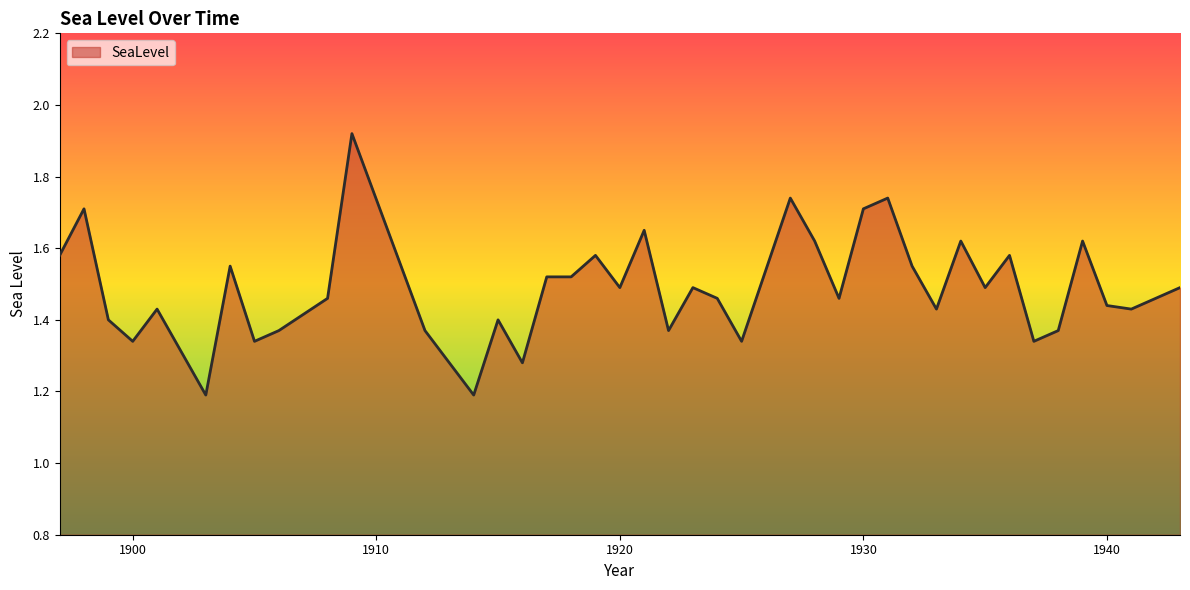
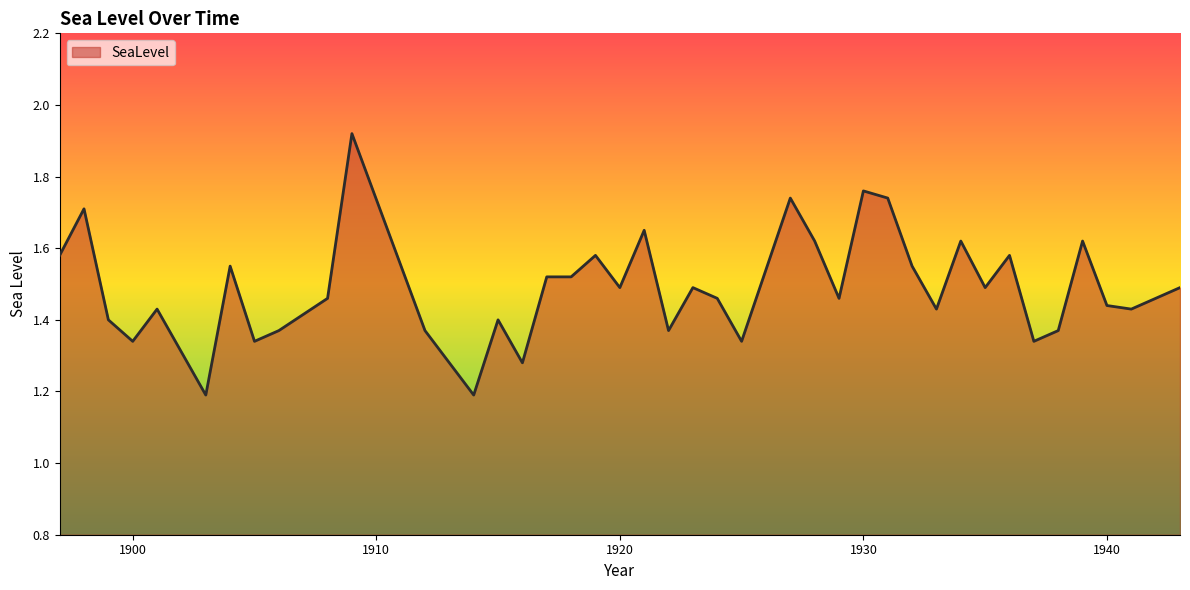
1930: 1.71 -> 1.76
